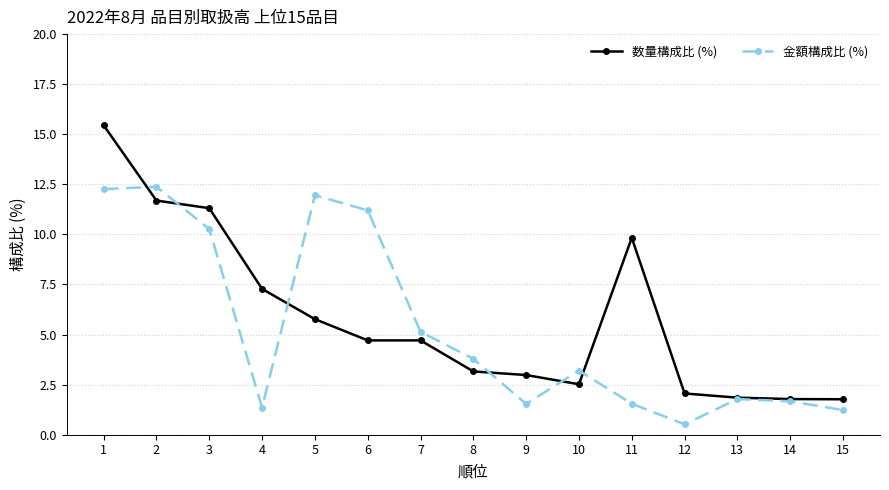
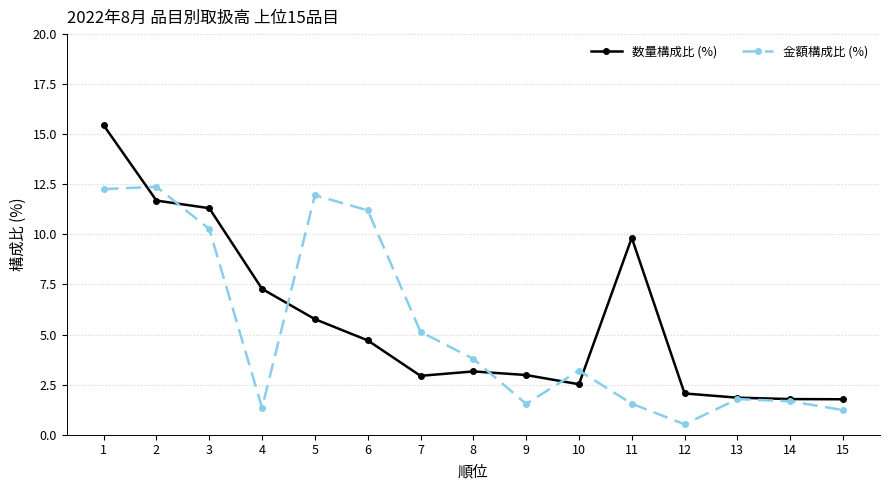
数量構成比 (%), 7: 4.7 -> 2.9
